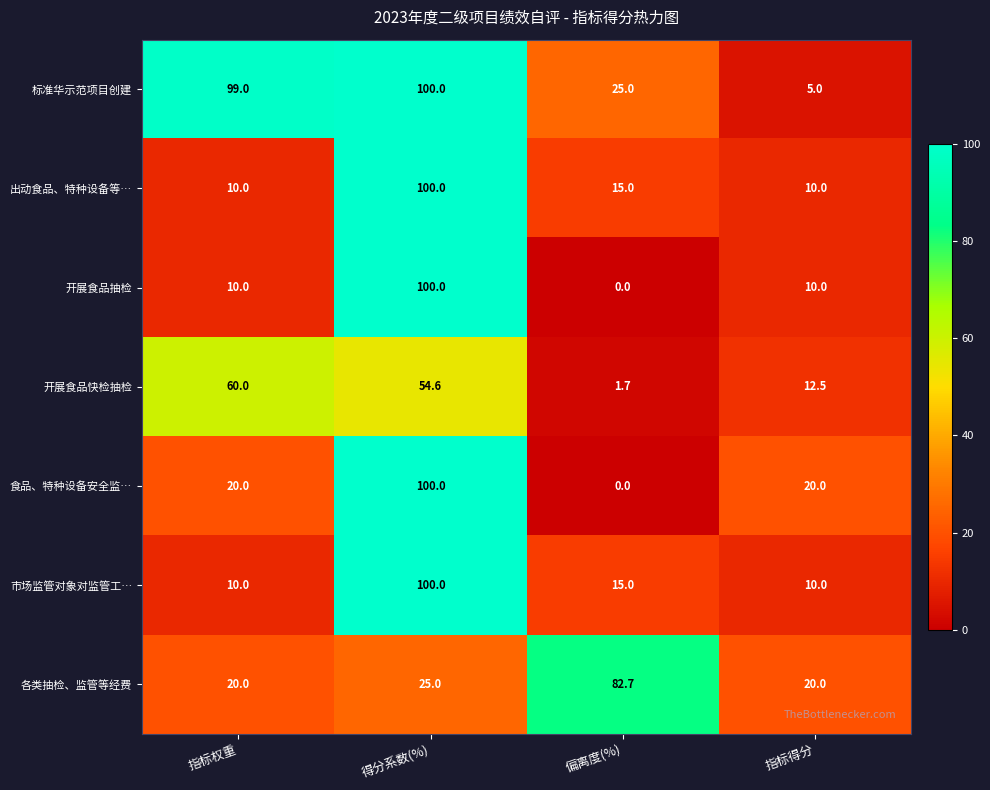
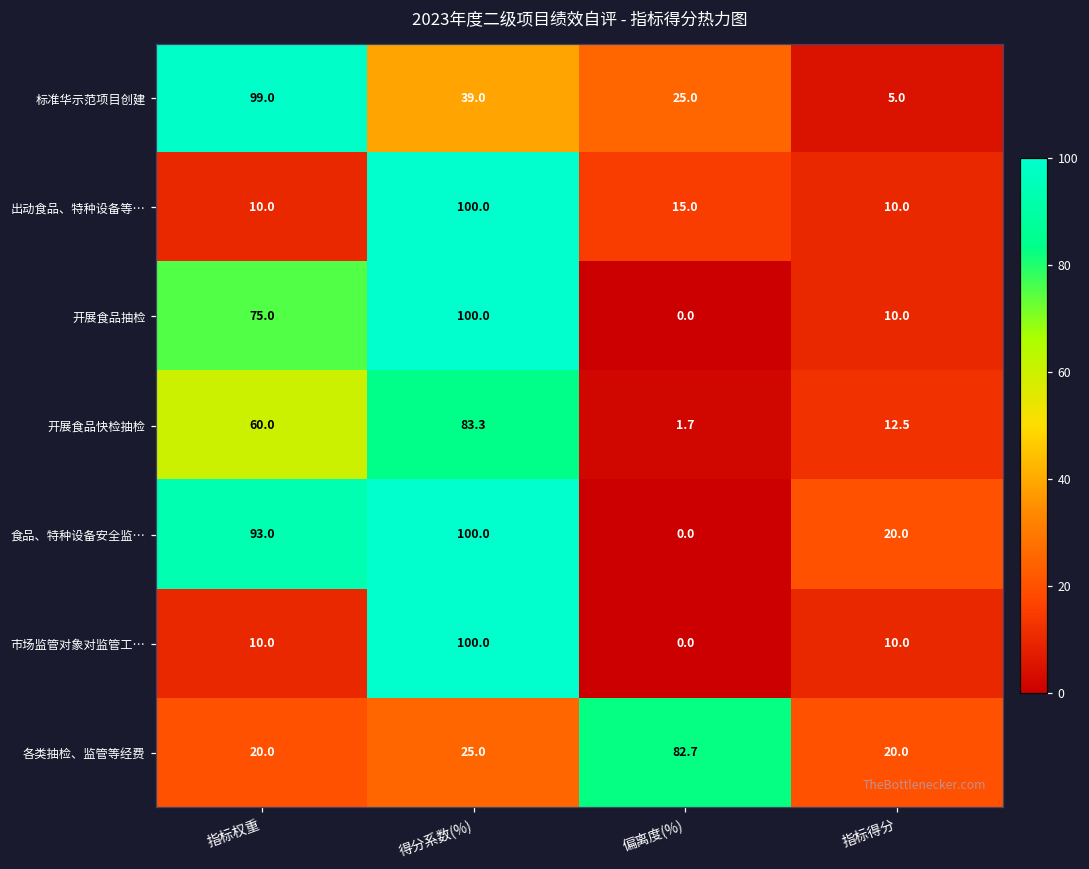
标准华示范项目创建, 得分系数(%): 100.0 -> 39.0
开展食品抽检, 指标权重: 10.0 -> 75.0
开展食品快检抽检, 得分系数(%): 54.6 -> 83.3
食品、特种设备安全监…, 指标权重: 20.0 -> 93.0
市场监管对象对监管工…, 偏离度(%): 15.0 -> 0.0
